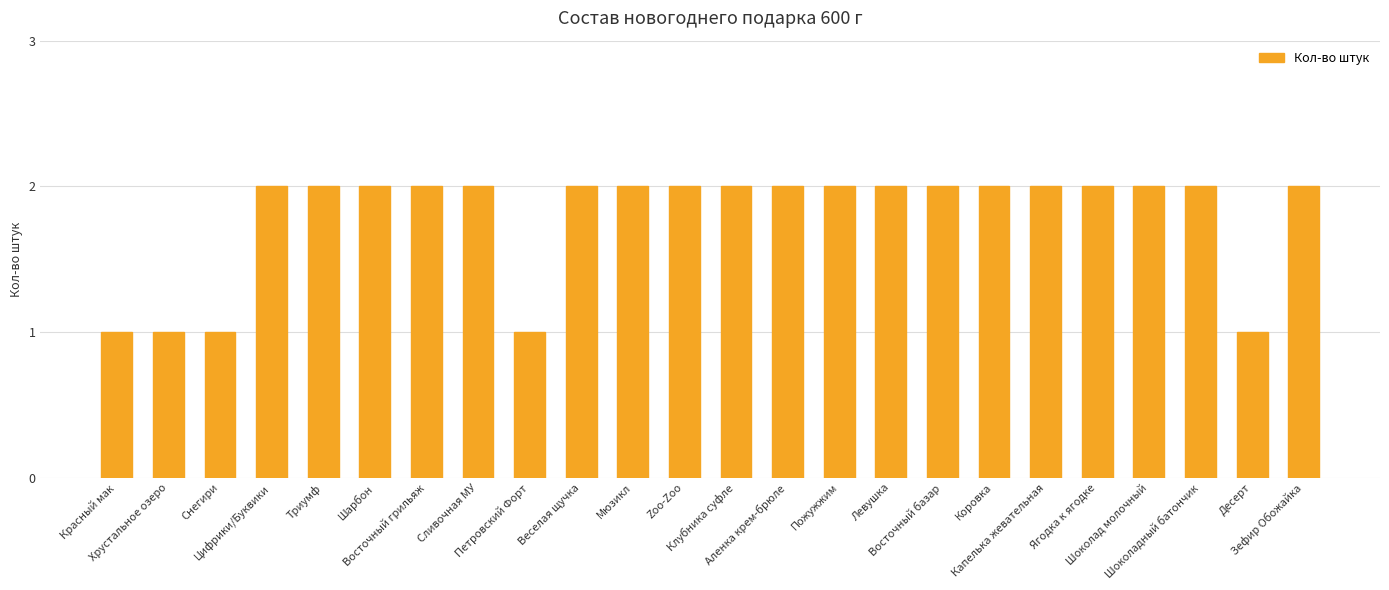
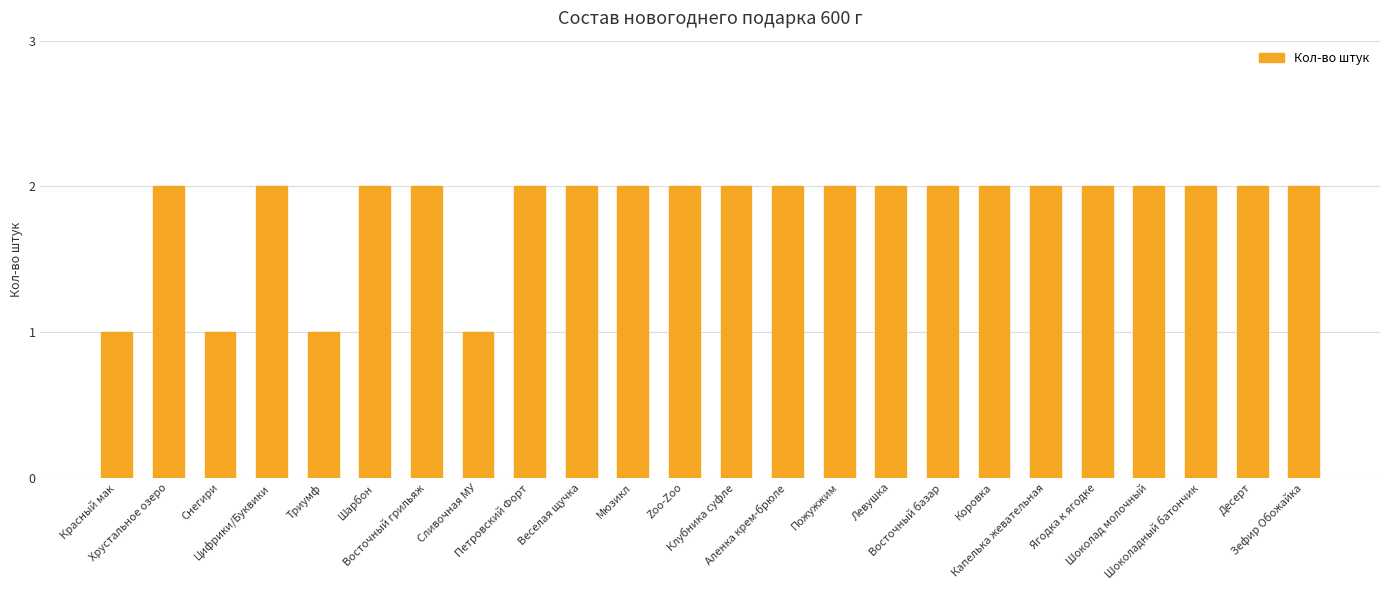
Хрустальное озеро: 1 -> 2
Триумф: 2 -> 1
Сливочная МУ: 2 -> 1
Петровский Форт: 1 -> 2
Десерт: 1 -> 2
